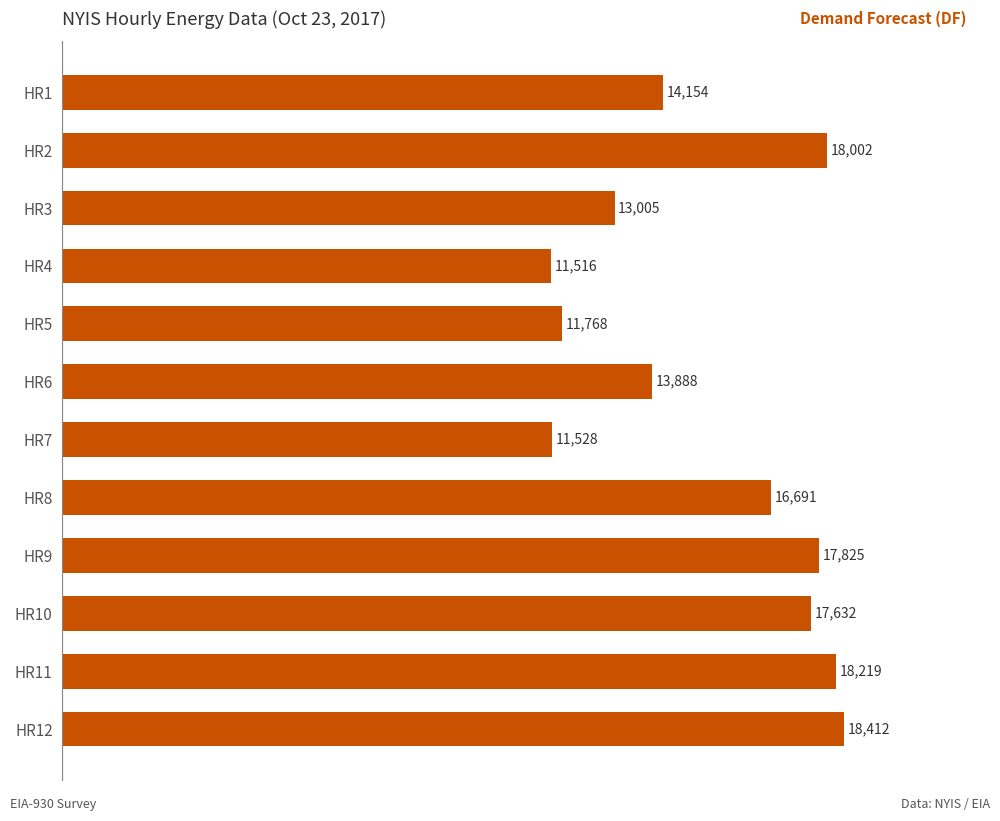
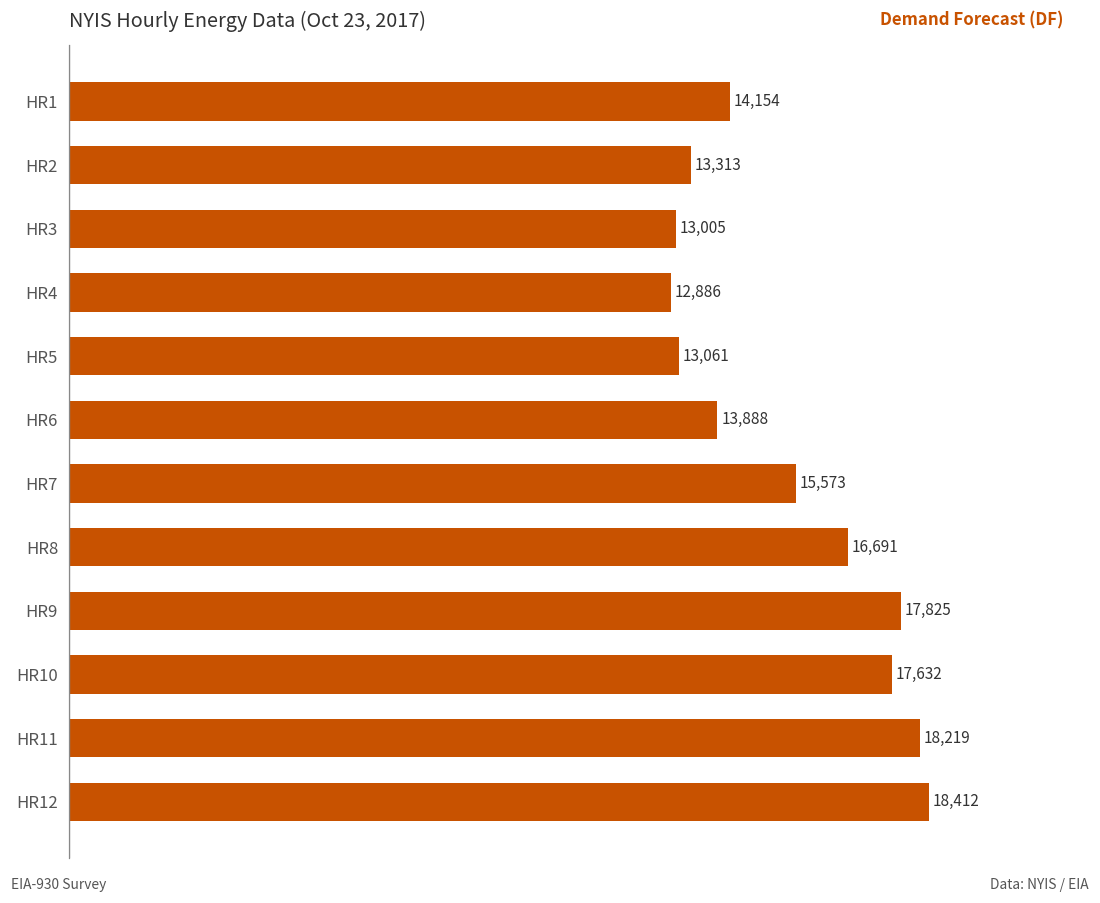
HR2: 18,002 -> 13,313
HR4: 11,516 -> 12,886
HR5: 11,768 -> 13,061
HR7: 11,528 -> 15,573
